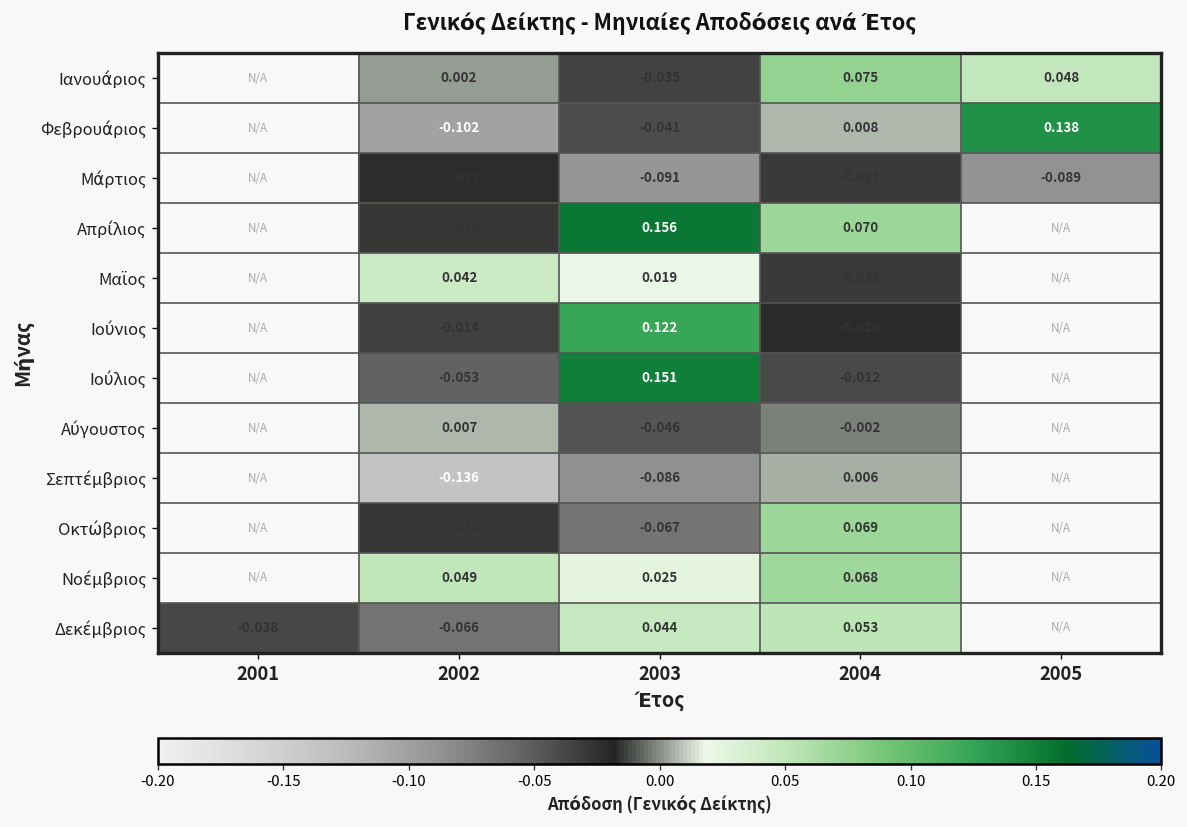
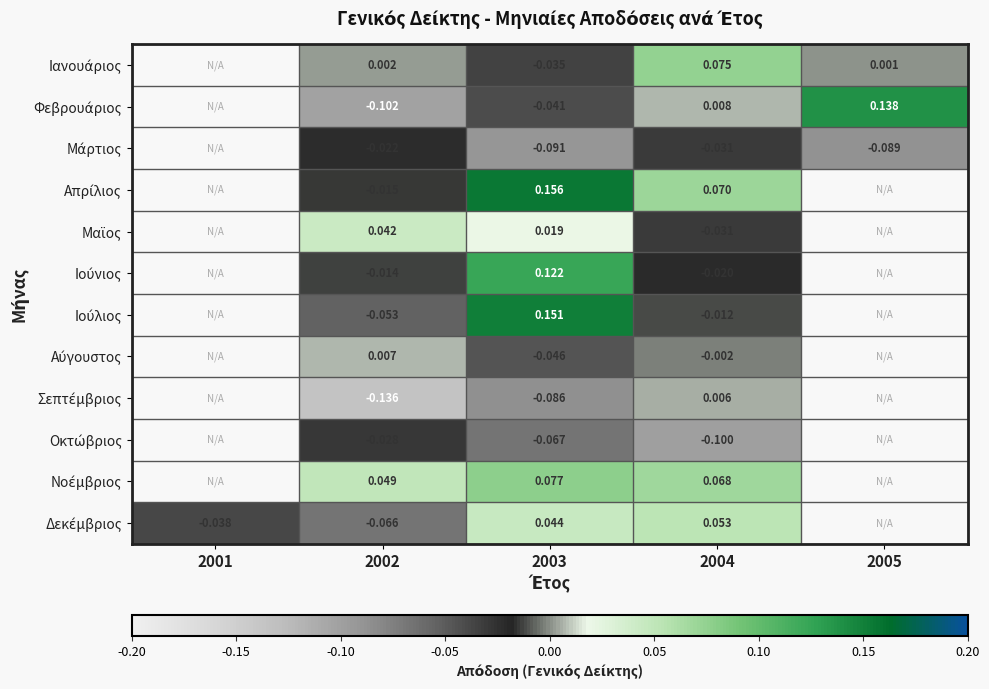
Ιανουάριος, 2005: 0.048 -> 0.001
Οκτώβριος, 2004: 0.069 -> -0.100
Νοέμβριος, 2003: 0.025 -> 0.077
